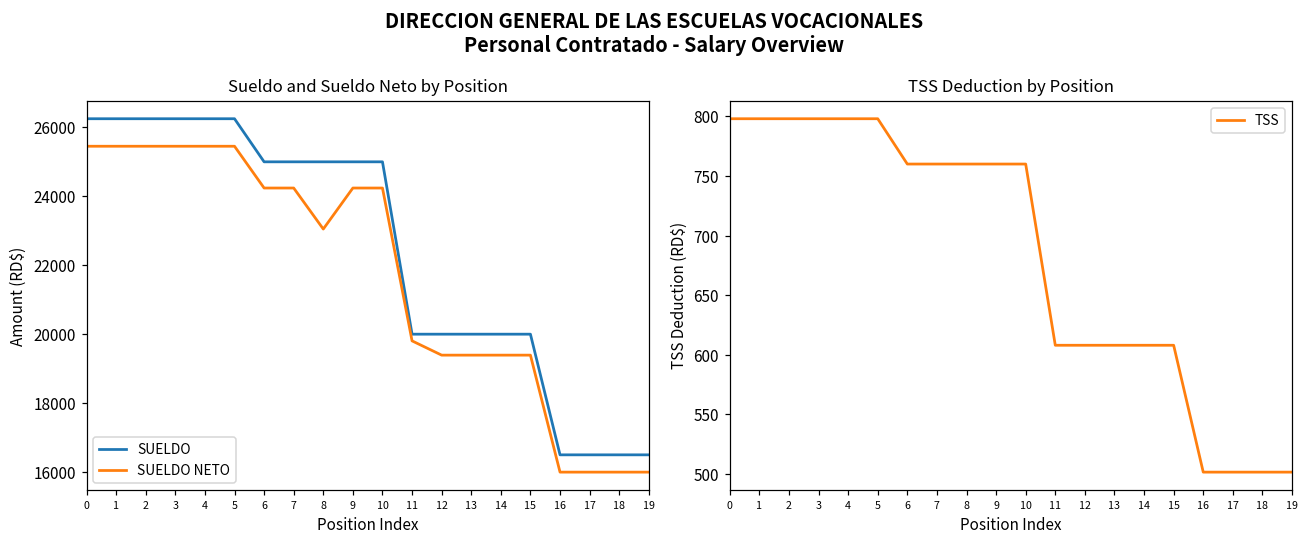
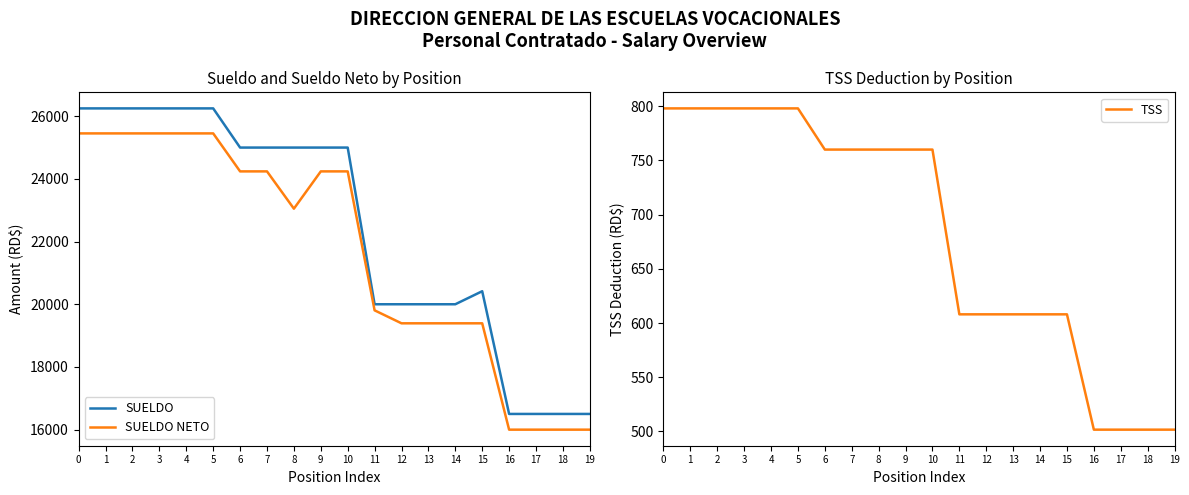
Sueldo and Sueldo Neto by Position, SUELDO, 15: 20000 -> 20400
